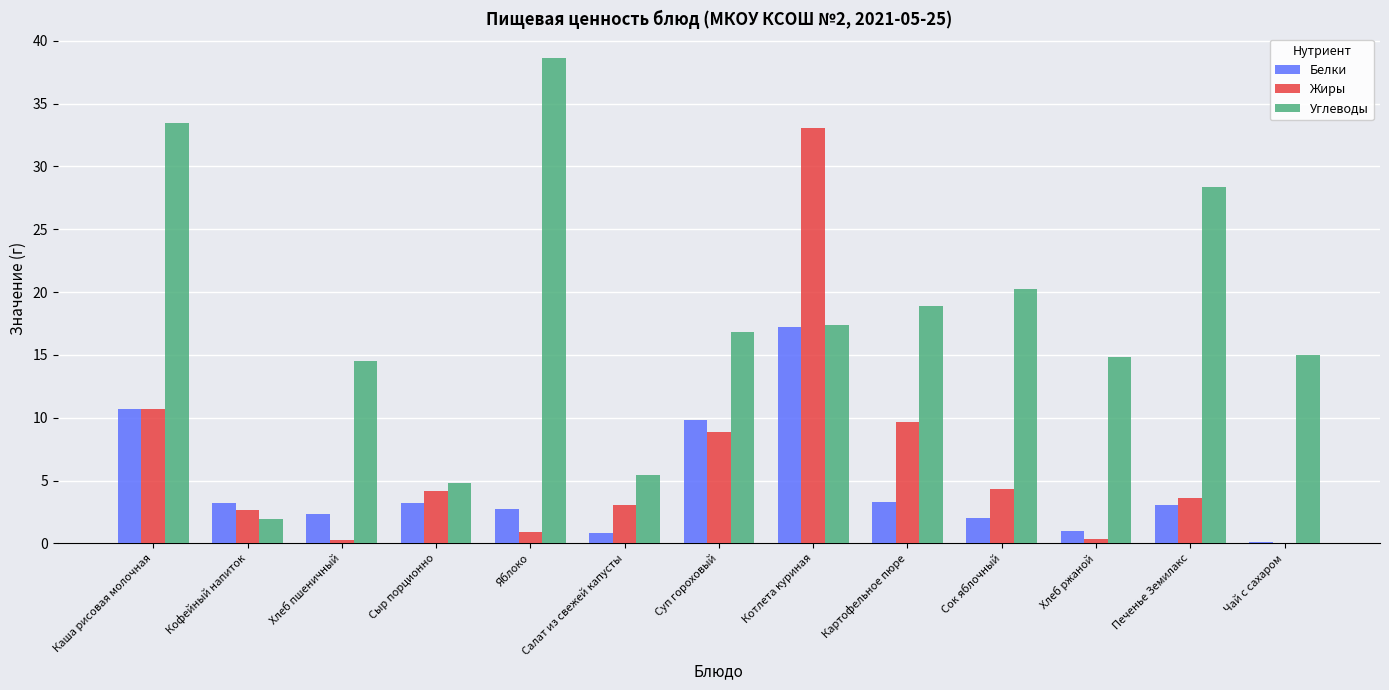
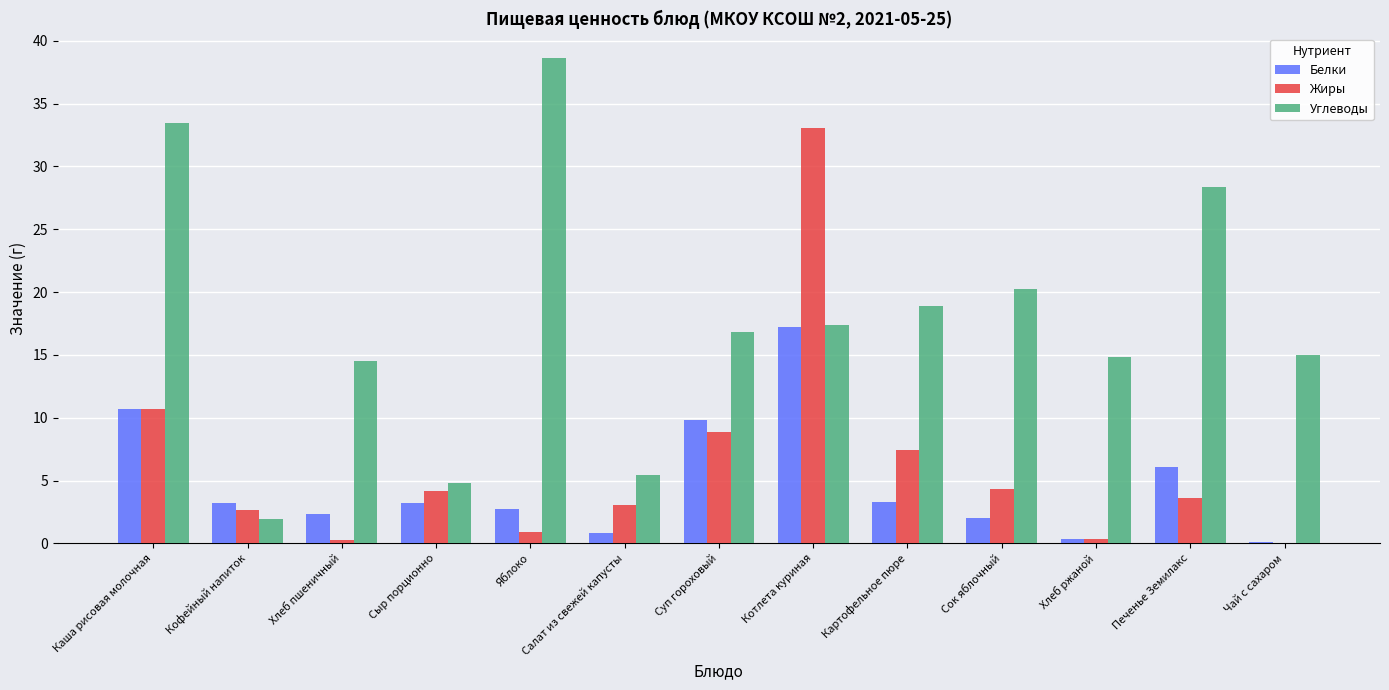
Жиры, Картофельное пюре: 9.6 -> 7.4
Белки, Хлеб ржаной: 1.0 -> 0.3
Белки, Печенье Земилакс: 3.1 -> 6.0
